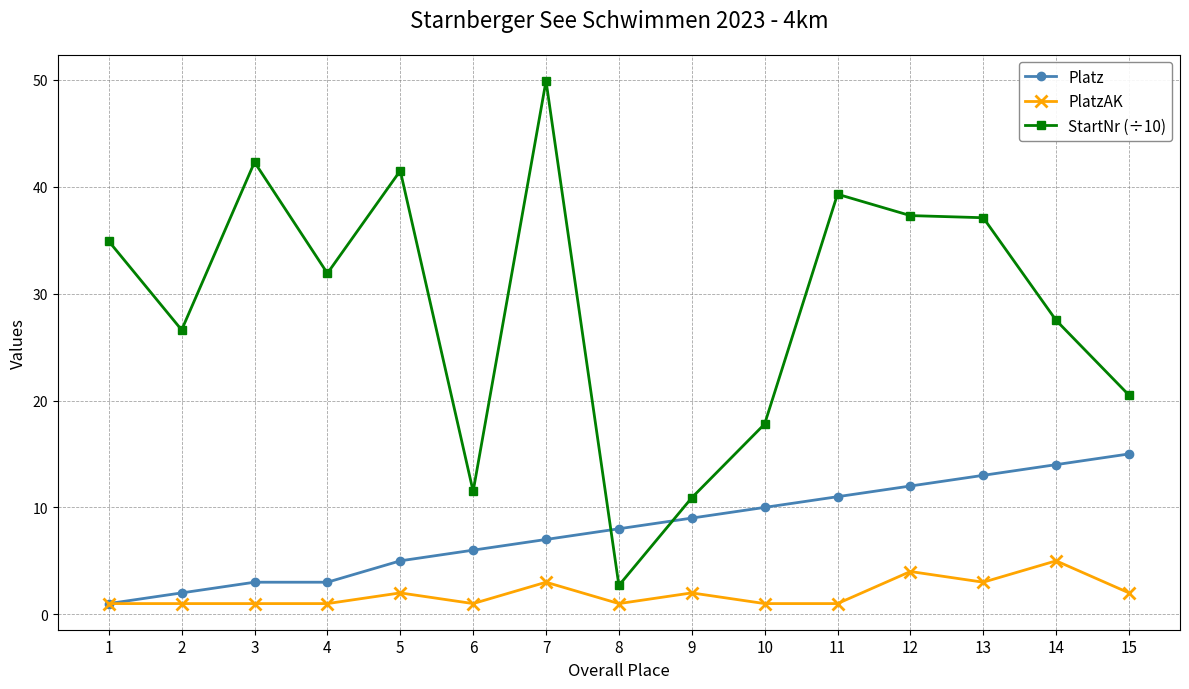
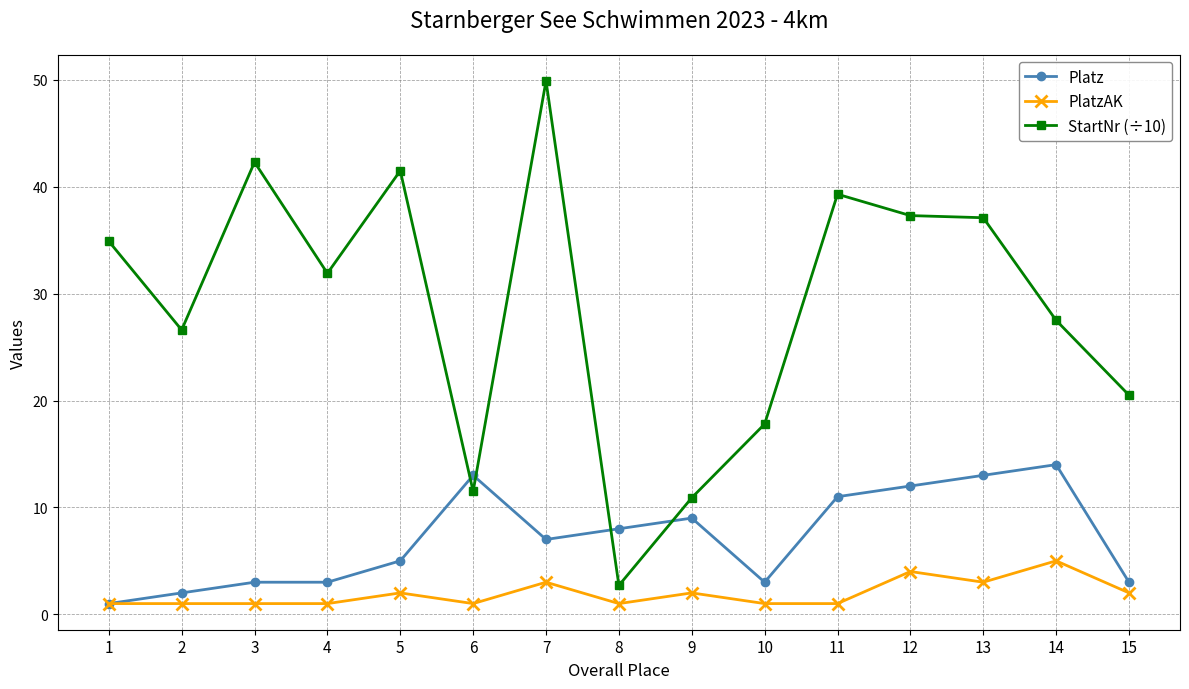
Platz, 6: 6 -> 13
Platz, 10: 10 -> 3
Platz, 15: 15 -> 3
